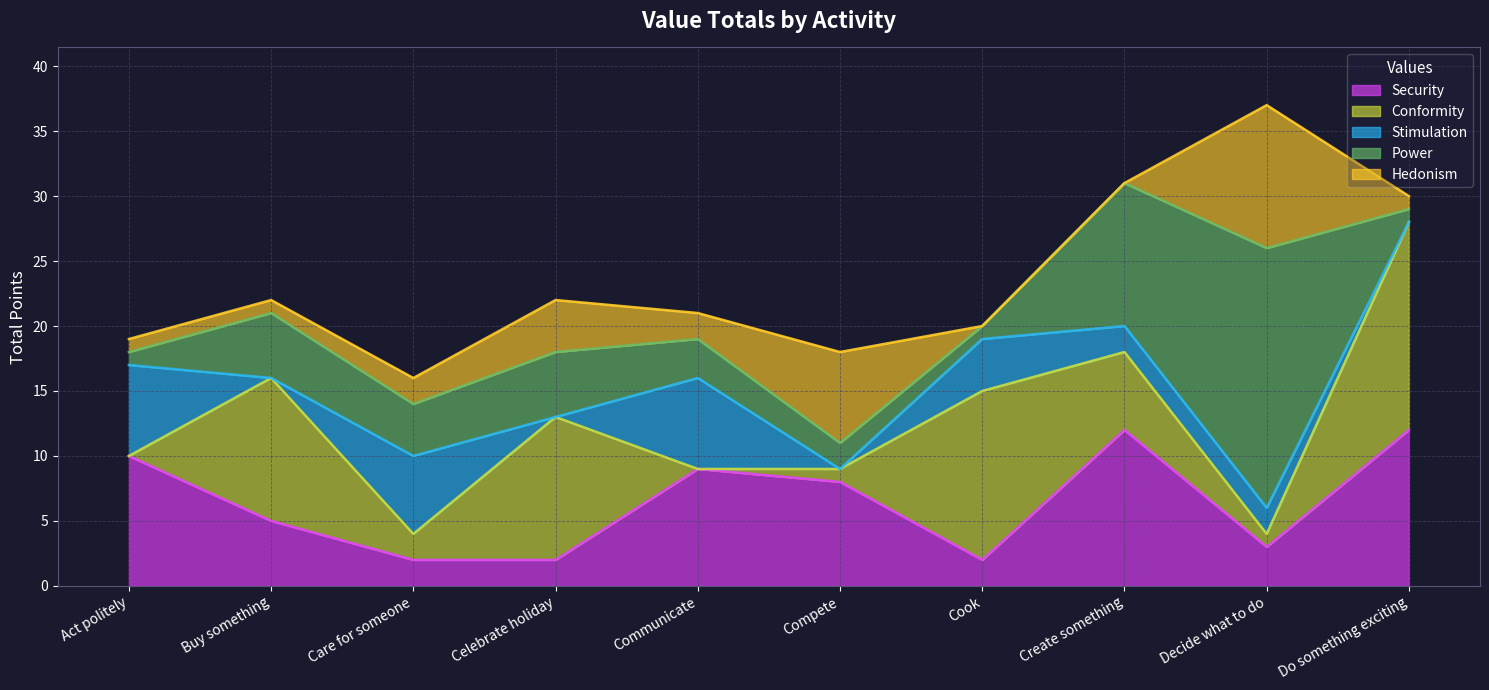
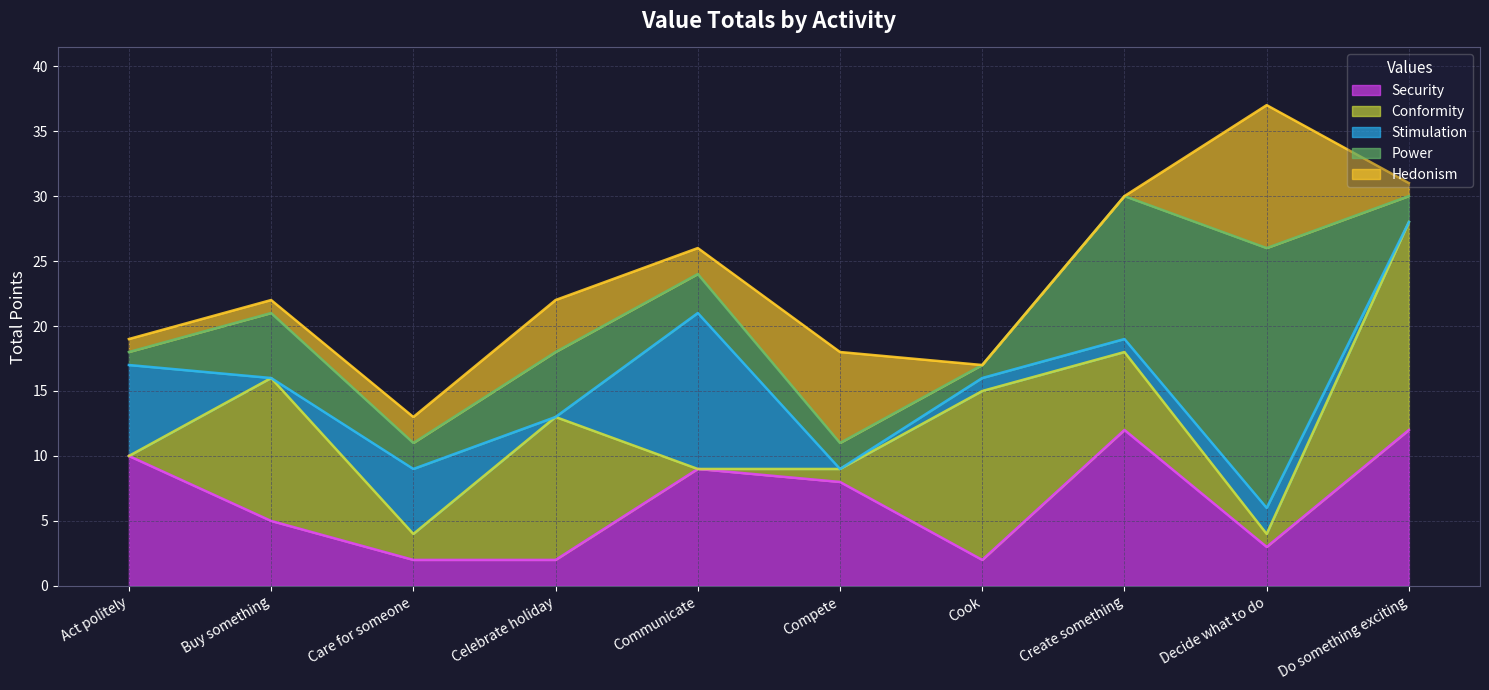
Stimulation, Care for someone: 6 -> 5
Power, Care for someone: 4 -> 2
Stimulation, Communicate: 7 -> 12
Stimulation, Cook: 4 -> 1
Stimulation, Create something: 2 -> 1
Power, Do something exciting: 1 -> 2
